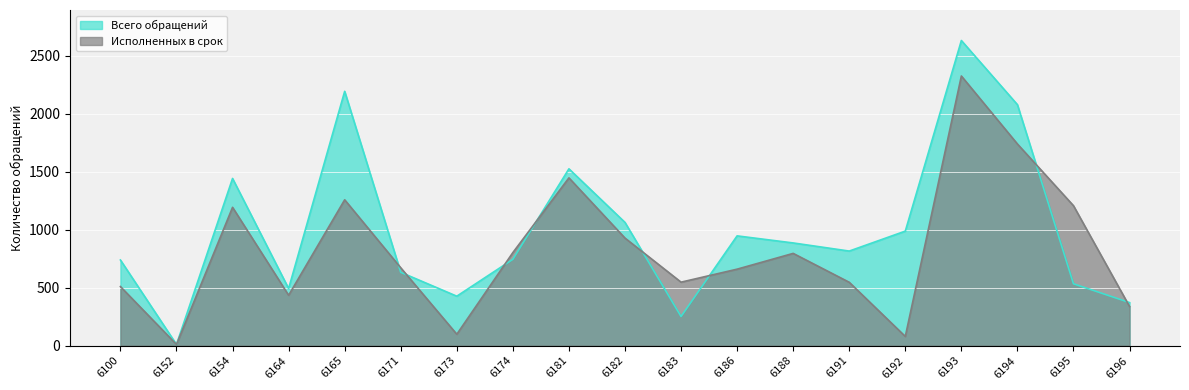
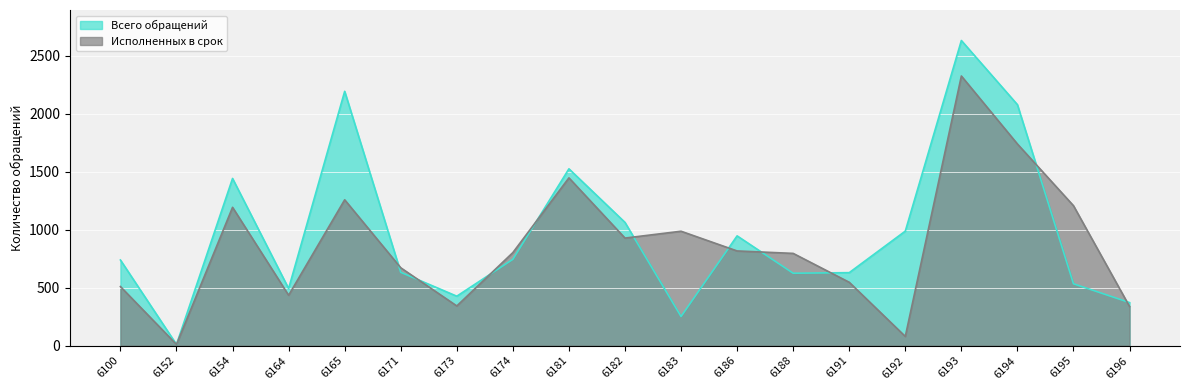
Исполненных в срок, 6173: 100 -> 340
Исполненных в срок, 6183: 550 -> 990
Исполненных в срок, 6186: 660 -> 820
Всего обращений, 6188: 890 -> 620
Всего обращений, 6191: 820 -> 630
